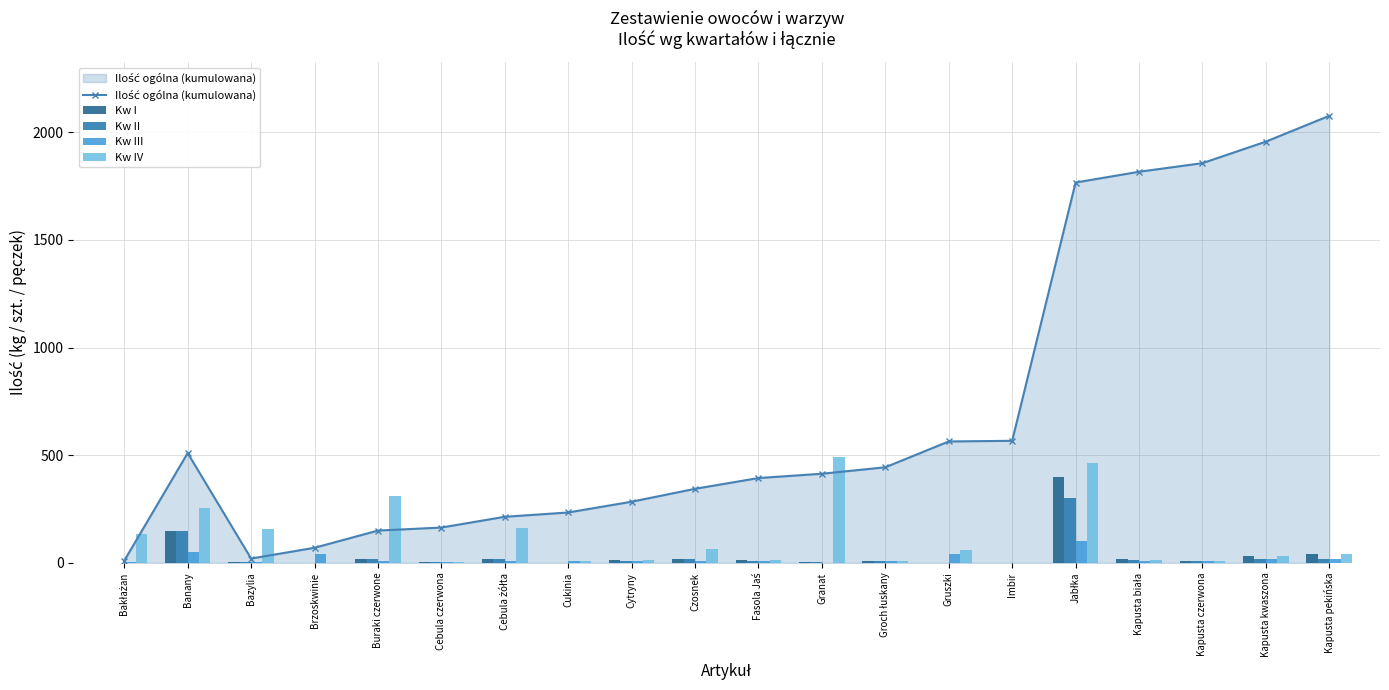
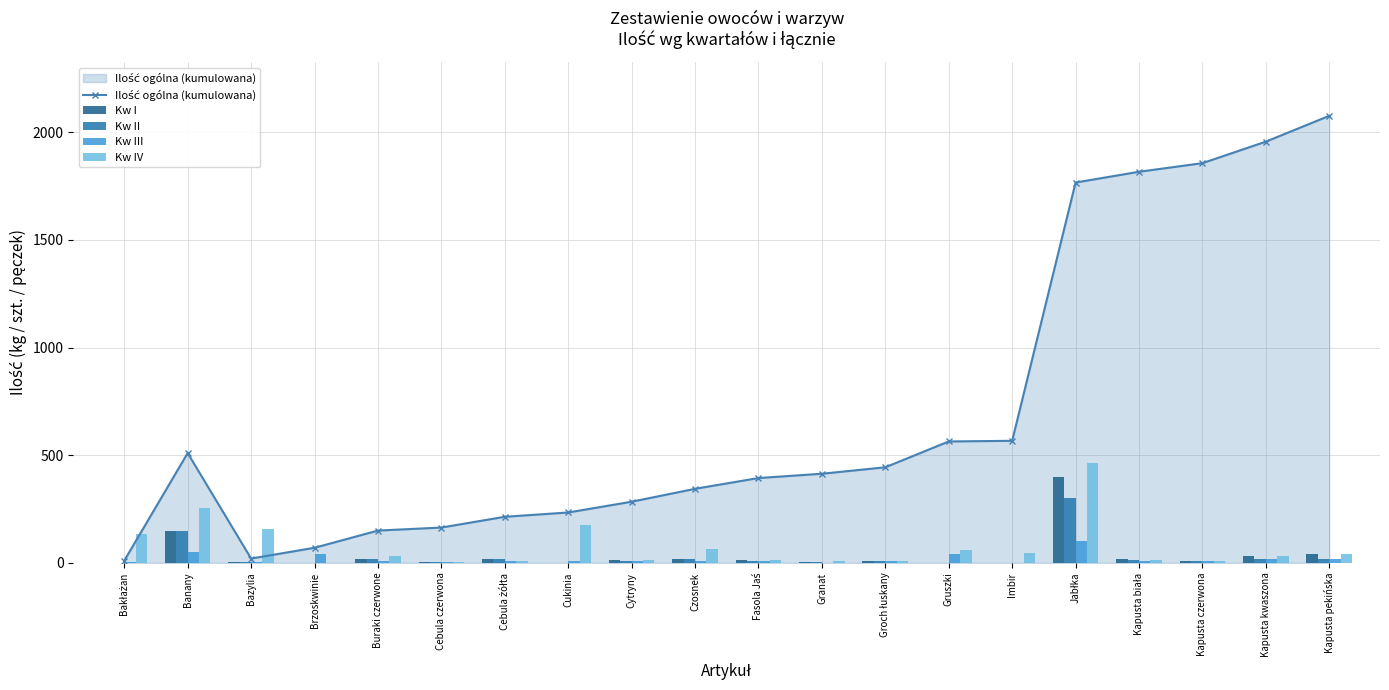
Kw IV, Buraki czerwone: 310 -> 30
Kw IV, Cebula żółta: 160 -> 10
Kw IV, Cukinia: 10 -> 180
Kw IV, Granat: 490 -> 10
Kw IV, Imbir: 0 -> 50
